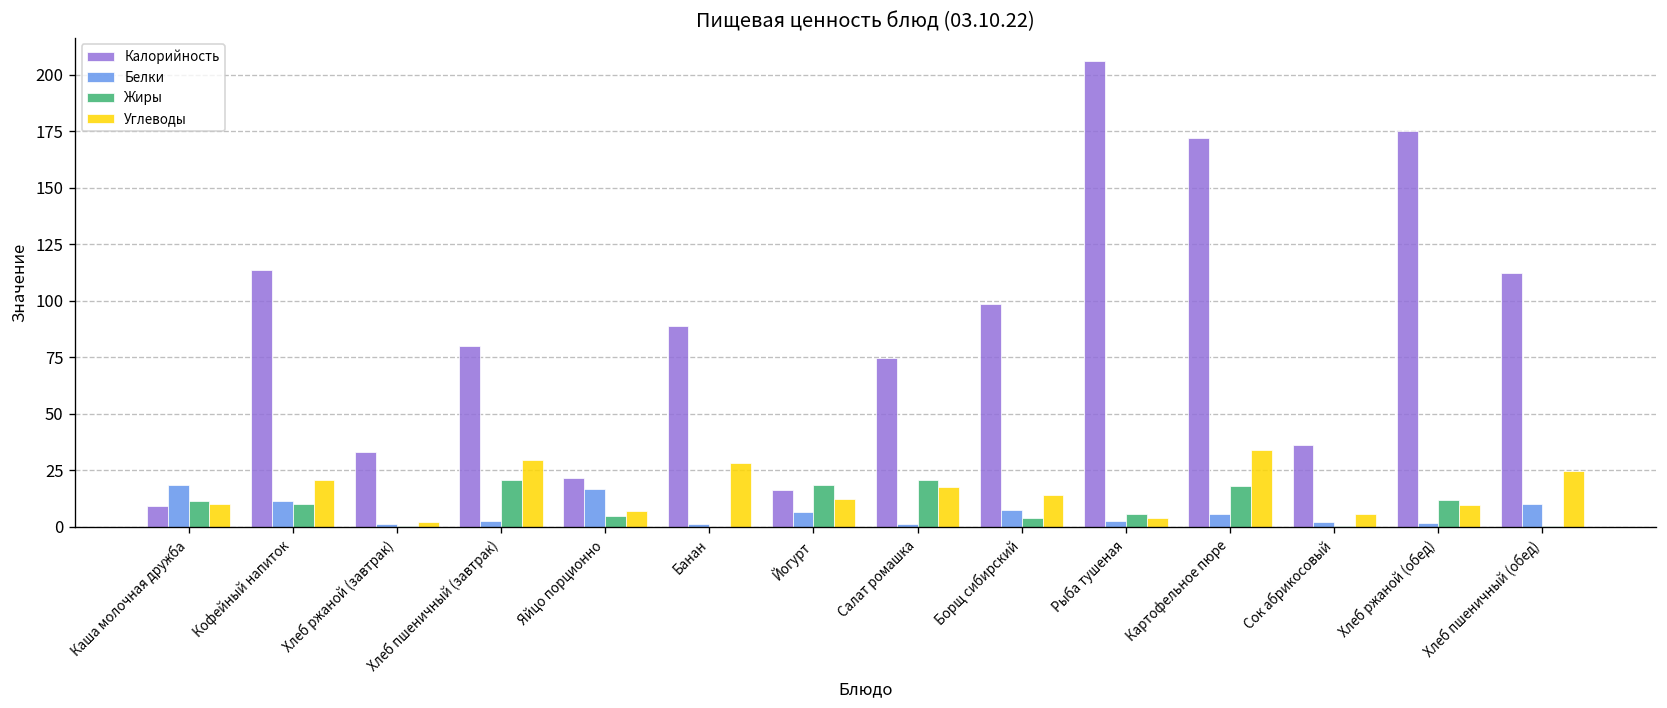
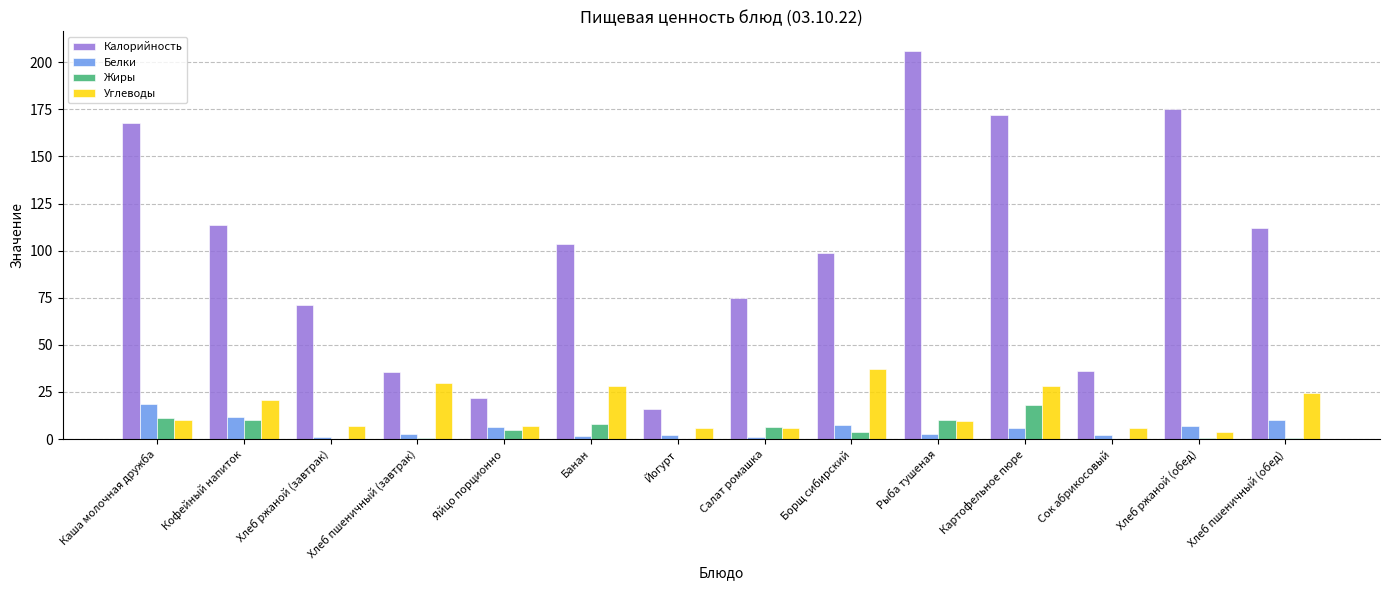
Калорийность, Каша молочная дружба: 9 -> 168
Калорийность, Хлеб ржаной (завтрак): 33 -> 71
Углеводы, Хлеб ржаной (завтрак): 2 -> 7
Калорийность, Хлеб пшеничный (завтрак): 80 -> 36
Жиры, Хлеб пшеничный (завтрак): 21 -> 0
Белки, Яйцо порционно: 17 -> 6
Калорийность, Банан: 89 -> 103
Жиры, Банан: 0 -> 8
Белки, Йогурт: 7 -> 2
Жиры, Йогурт: 18 -> 0
Углеводы, Йогурт: 12 -> 6
Жиры, Салат ромашка: 21 -> 6
Углеводы, Салат ромашка: 18 -> 6
Углеводы, Борщ сибирский: 14 -> 37
Жиры, Рыба тушеная: 6 -> 10
Углеводы, Рыба тушеная: 4 -> 10
Углеводы, Картофельное пюре: 34 -> 28
Белки, Хлеб ржаной (обед): 2 -> 7
Жиры, Хлеб ржаной (обед): 12 -> 0
Углеводы, Хлеб ржаной (обед): 10 -> 4
